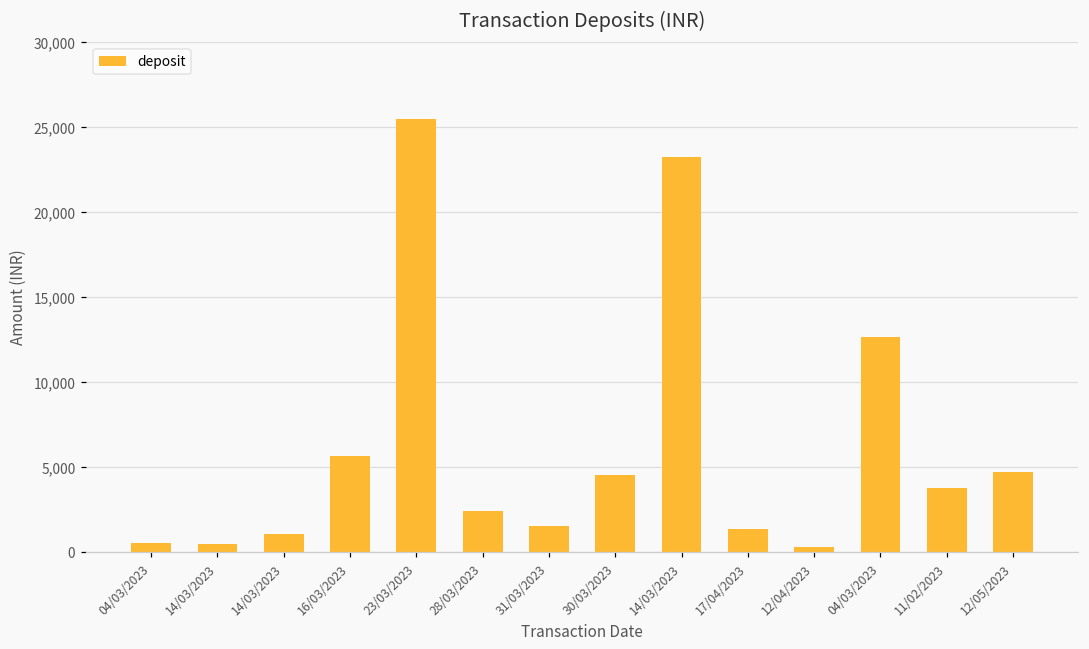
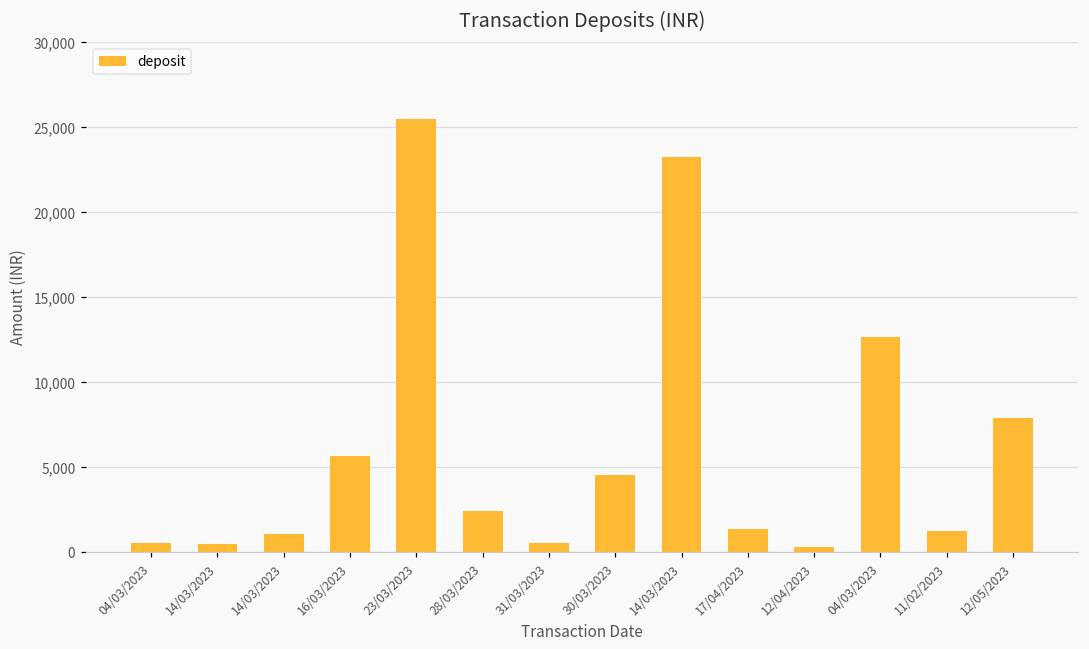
31/03/2023: 1,600 -> 600
11/02/2023: 3,800 -> 1,300
12/05/2023: 4,700 -> 7,900
